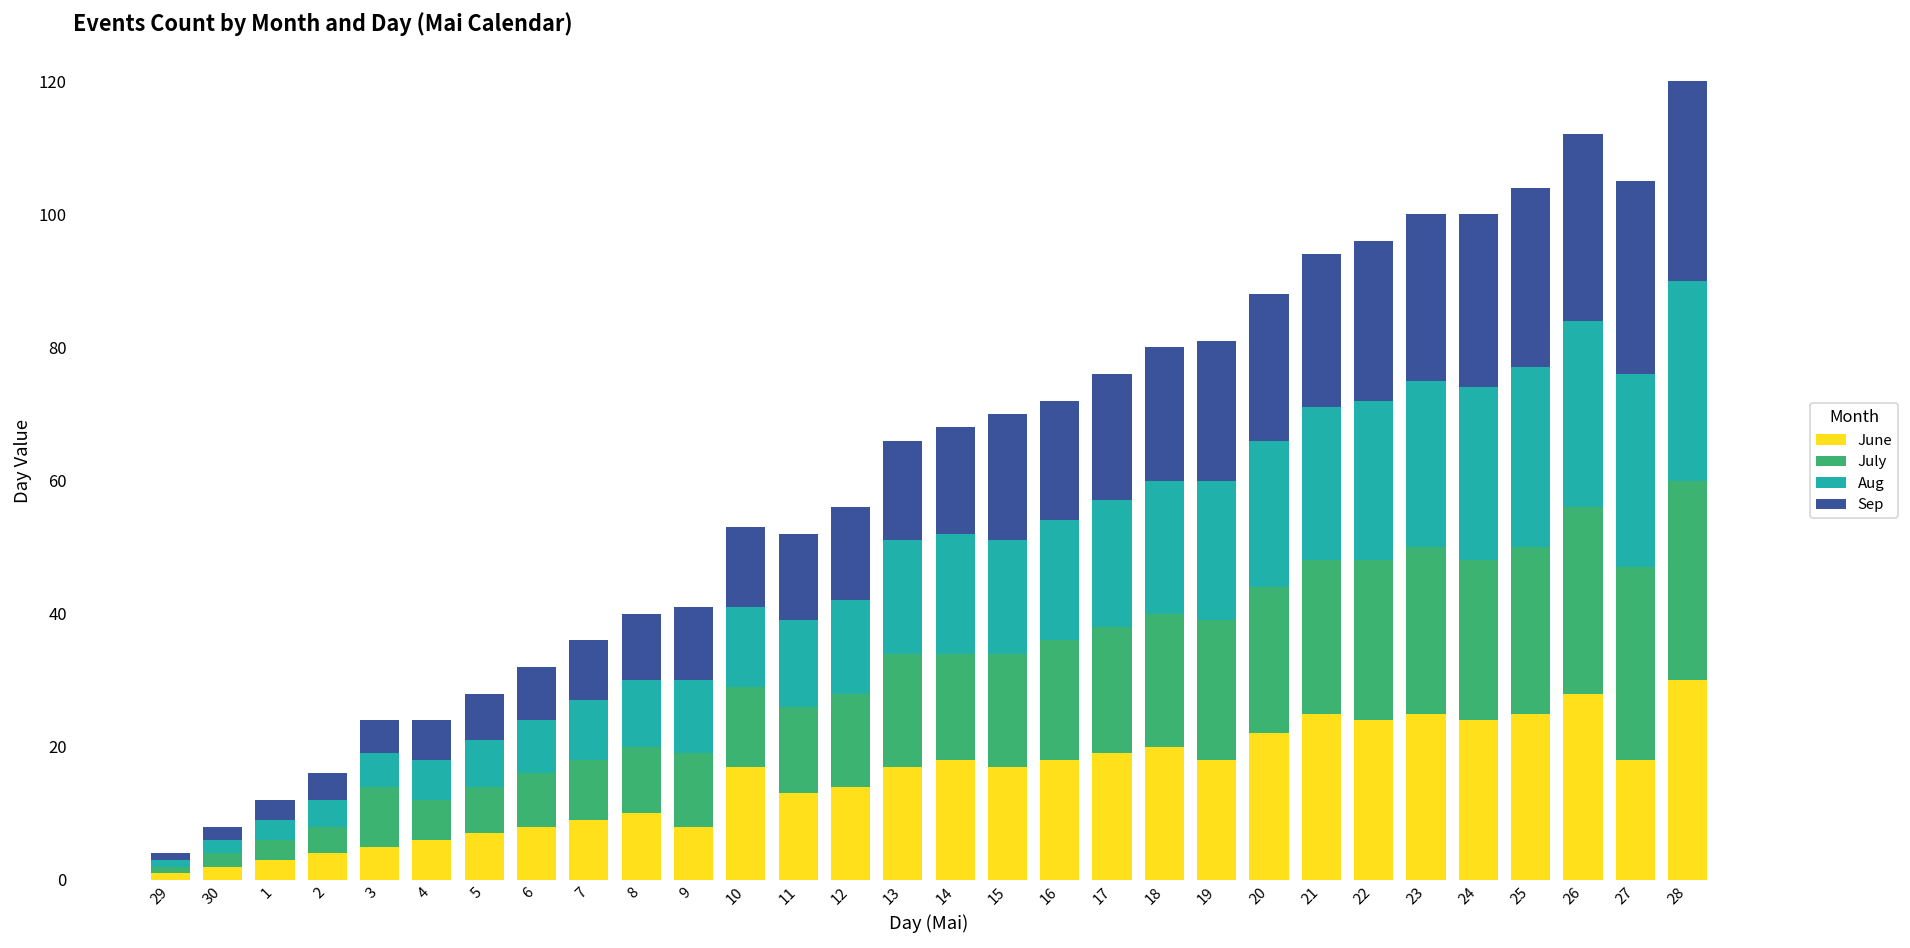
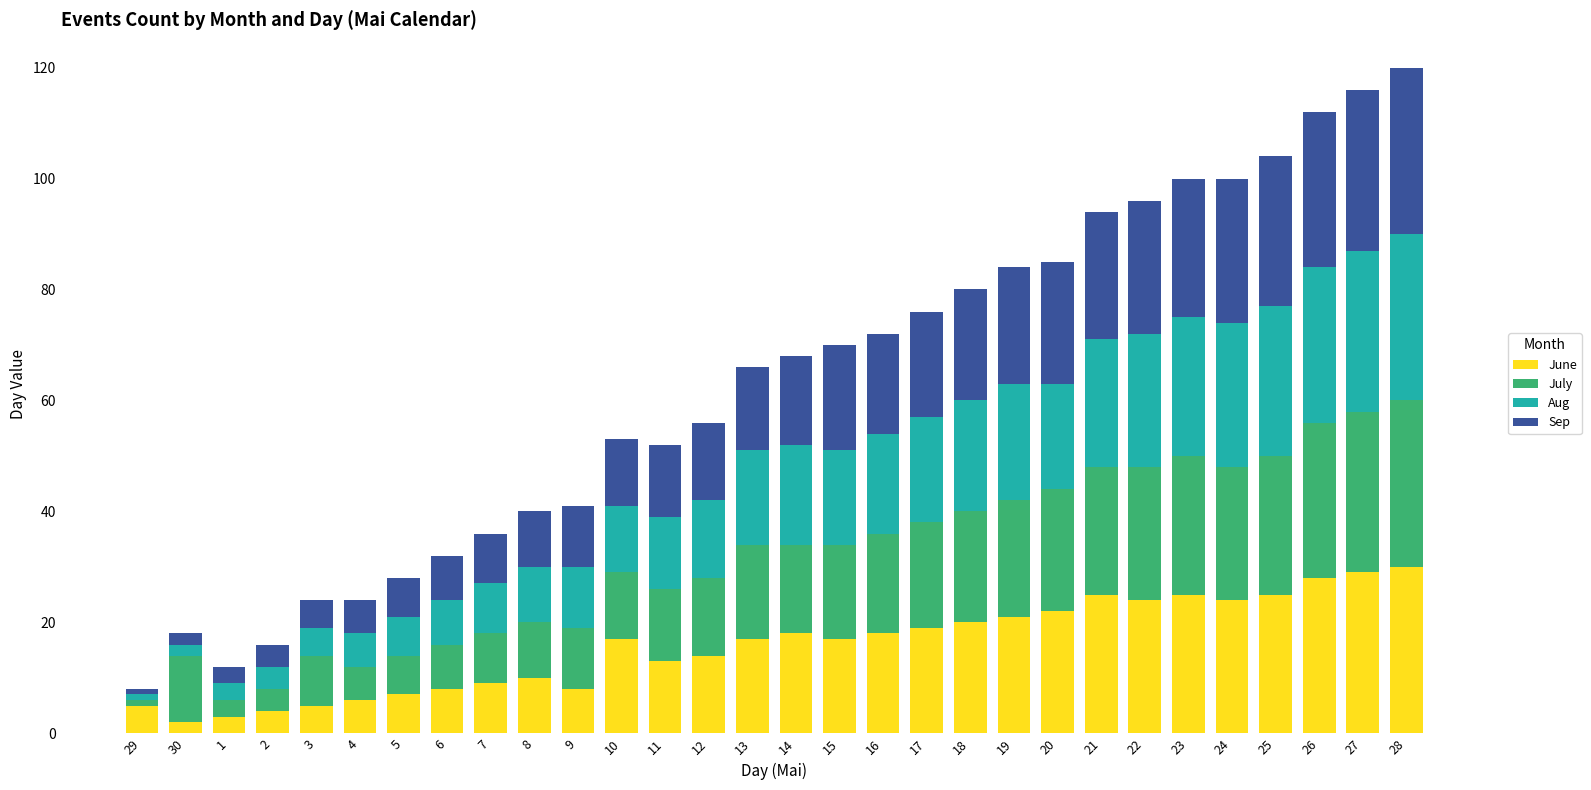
June, 29: 1 -> 5
July, 30: 2 -> 12
June, 19: 18 -> 21
Aug, 20: 22 -> 19
June, 27: 18 -> 29
